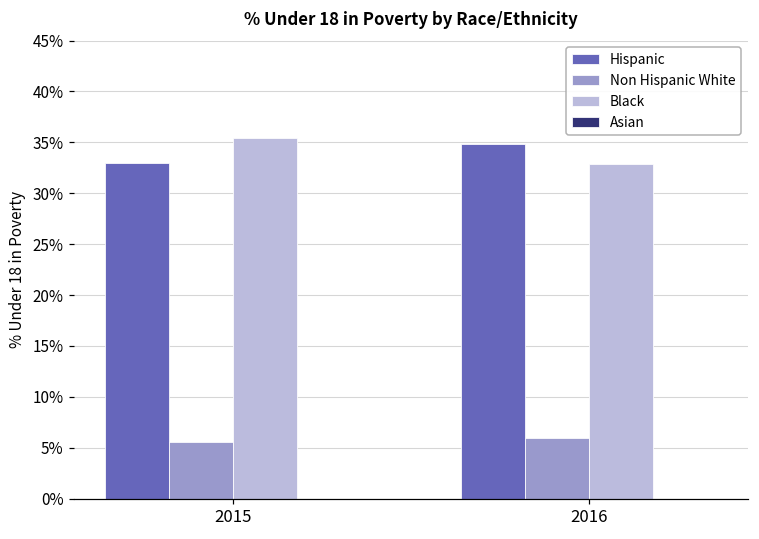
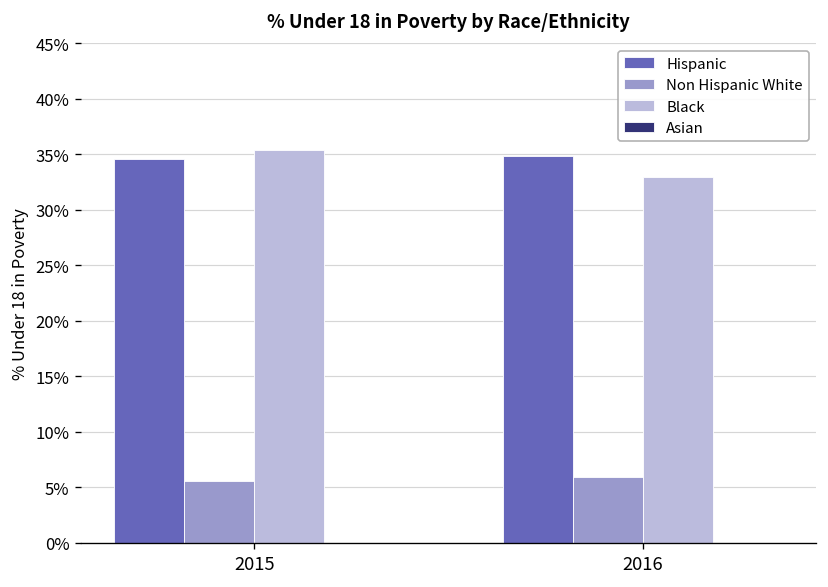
Hispanic, 2015: 33% -> 35%
